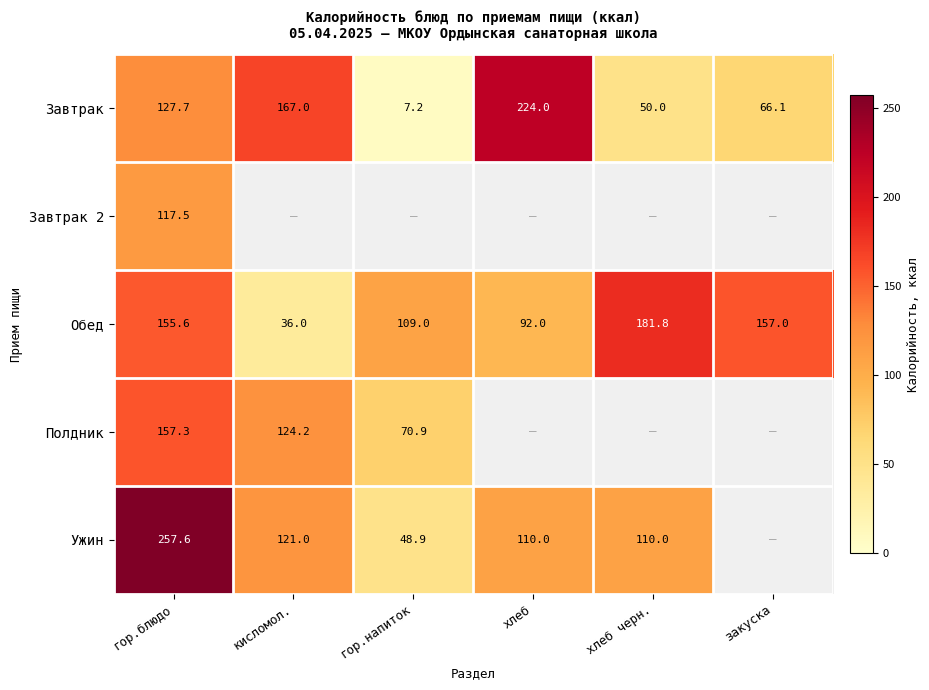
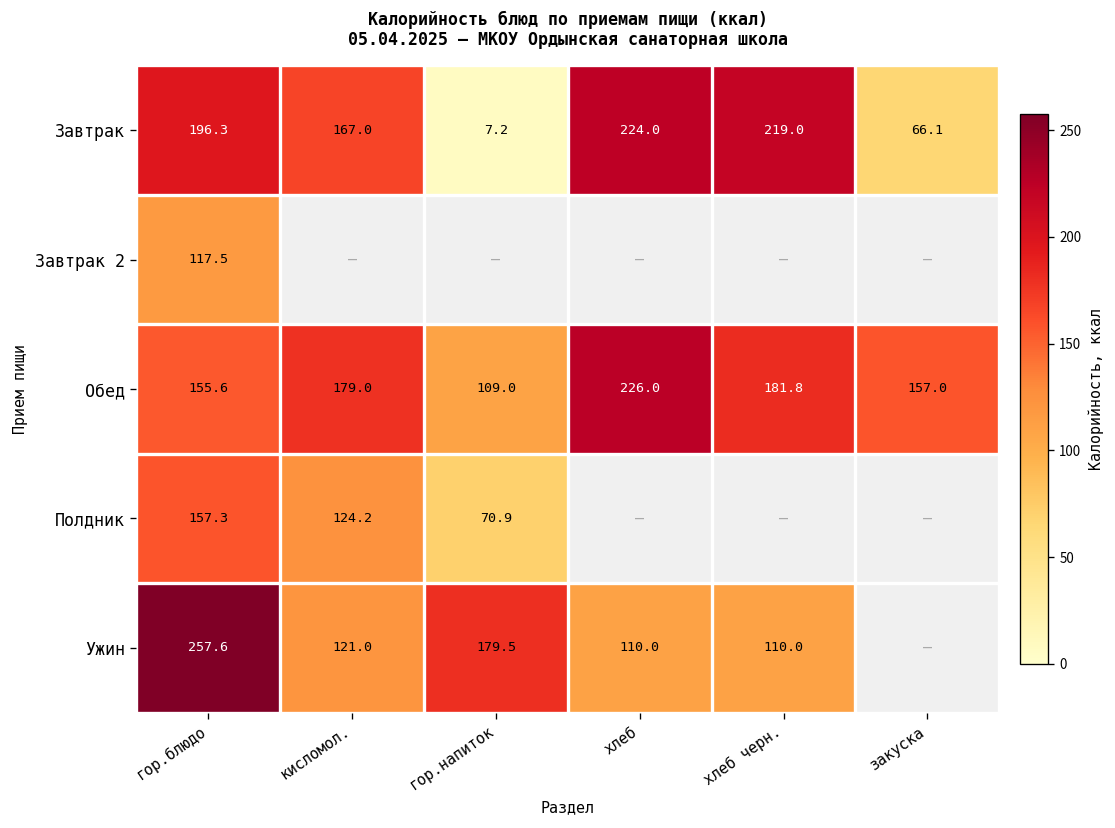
Завтрак, гор.блюдо: 127.7 -> 196.3
Завтрак, хлеб черн.: 50.0 -> 219.0
Обед, кисломол.: 36.0 -> 179.0
Обед, хлеб: 92.0 -> 226.0
Ужин, гор.напиток: 48.9 -> 179.5
